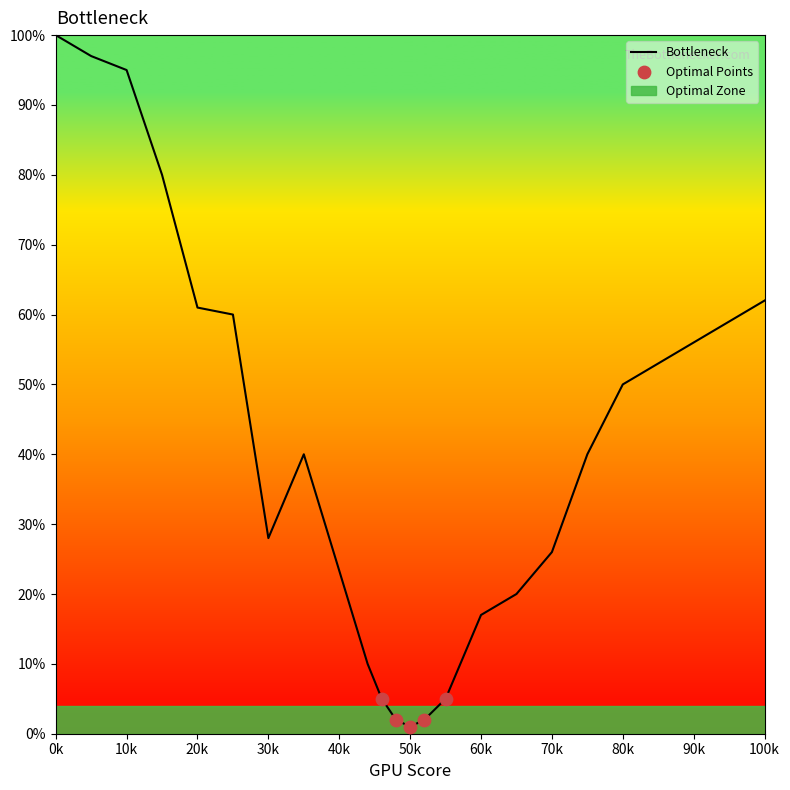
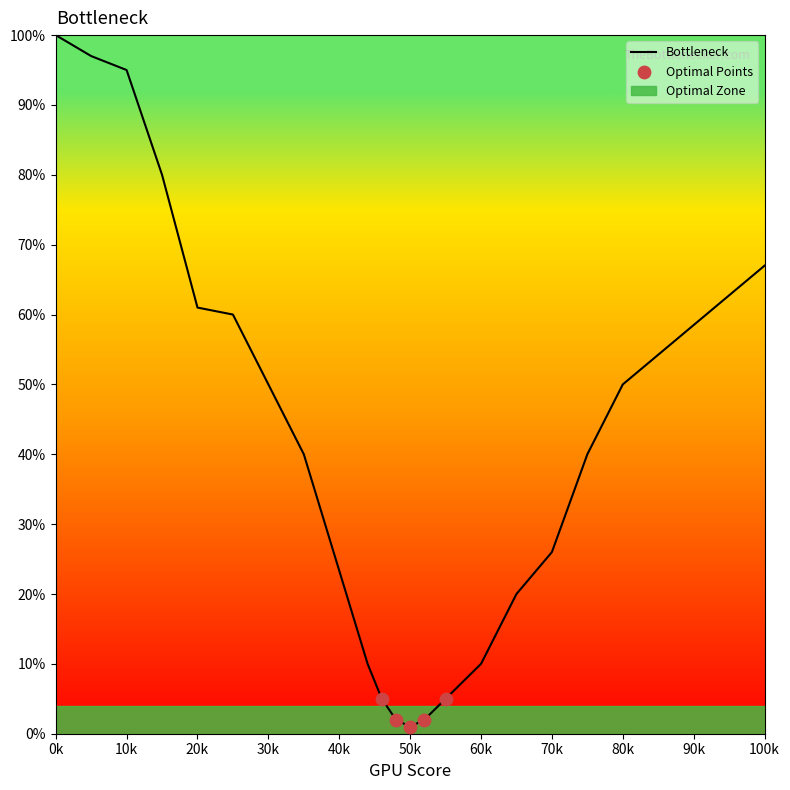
Bottleneck, 30k: 28% -> 50%
Bottleneck, 60k: 17% -> 10%
Bottleneck, 100k: 62% -> 67%
